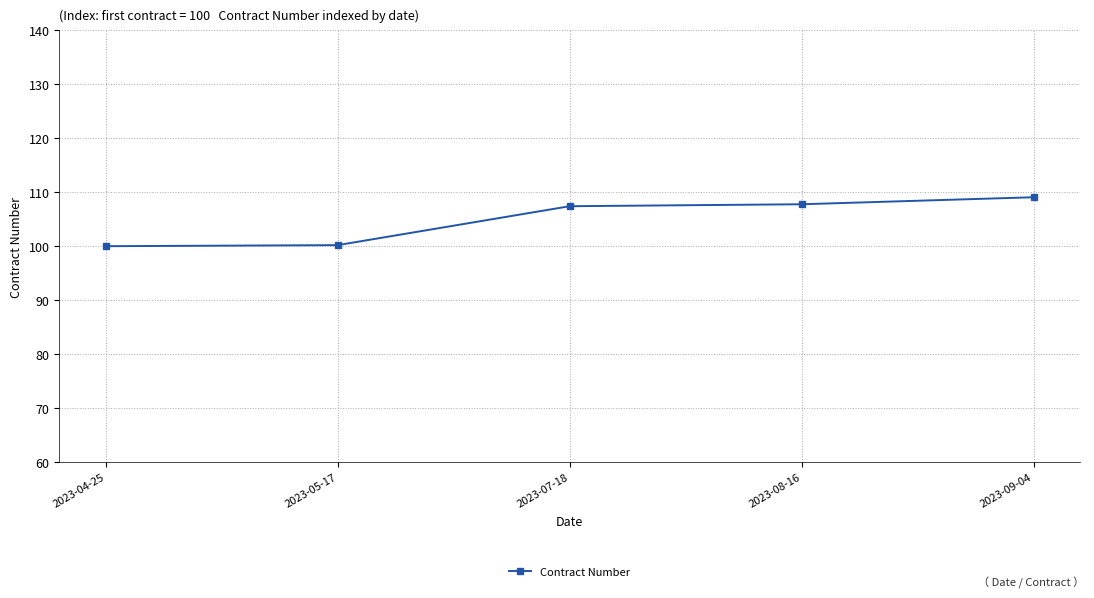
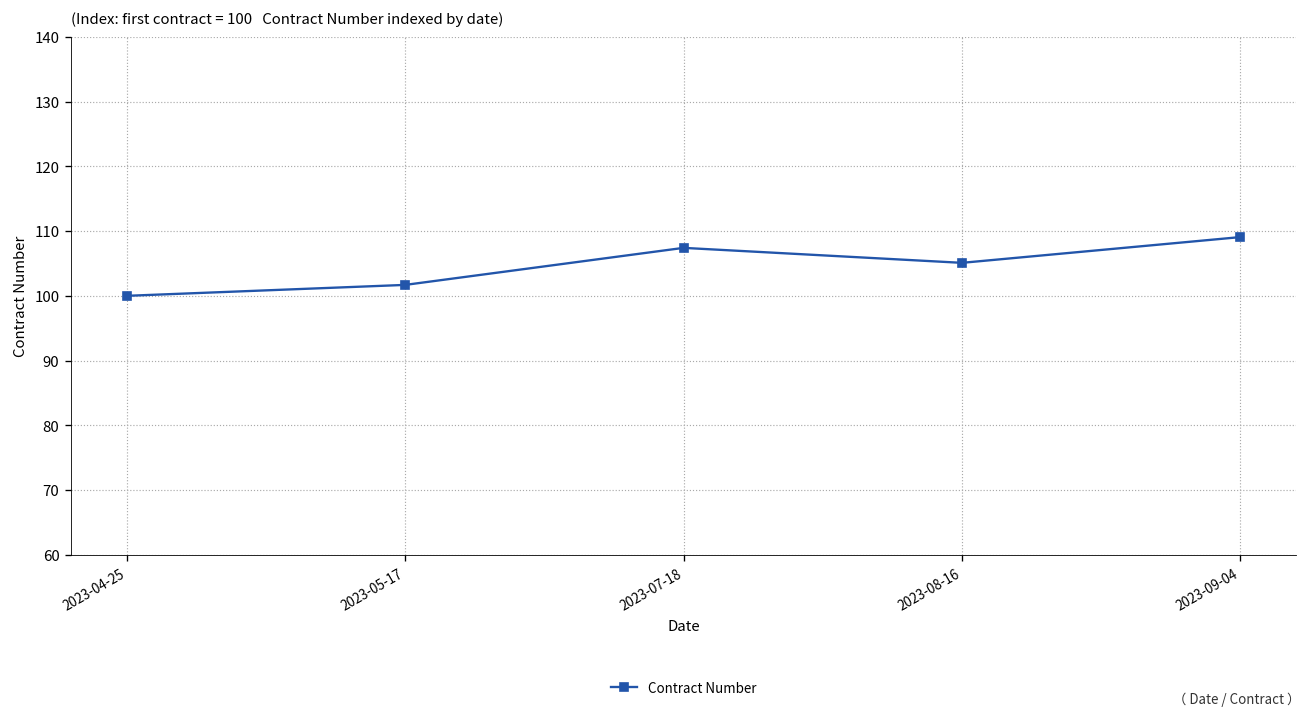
2023-05-17: 100 -> 102
2023-08-16: 108 -> 105
